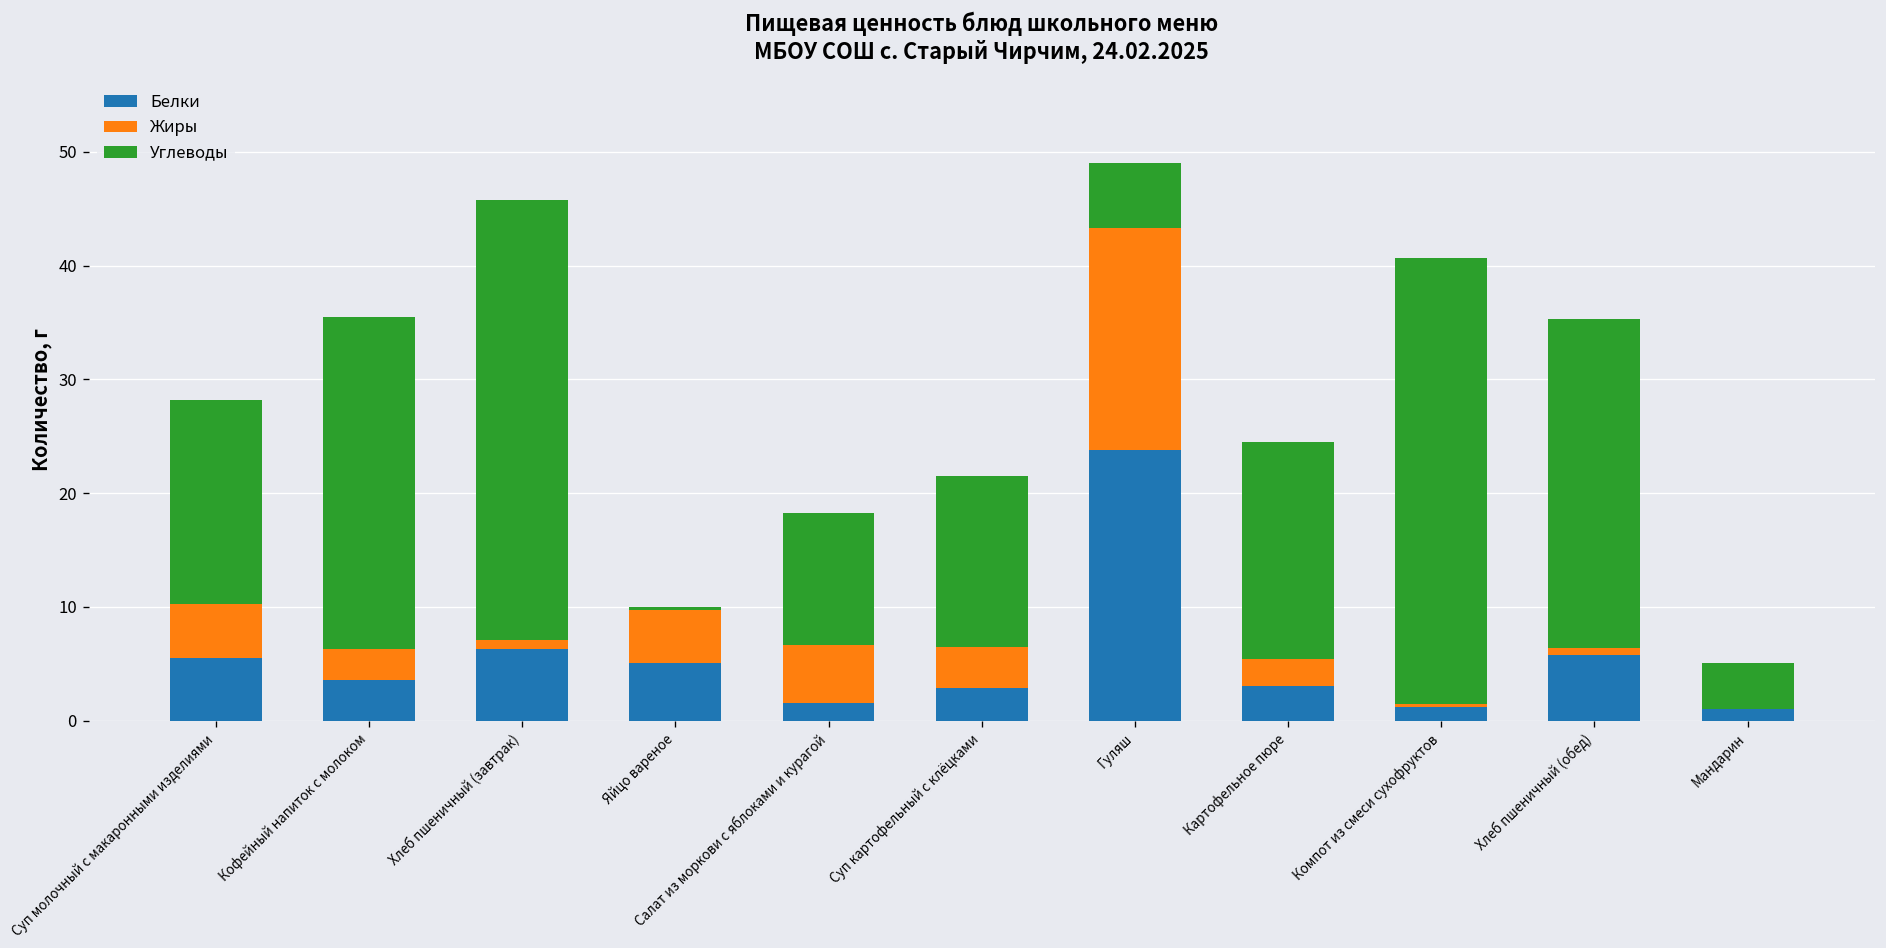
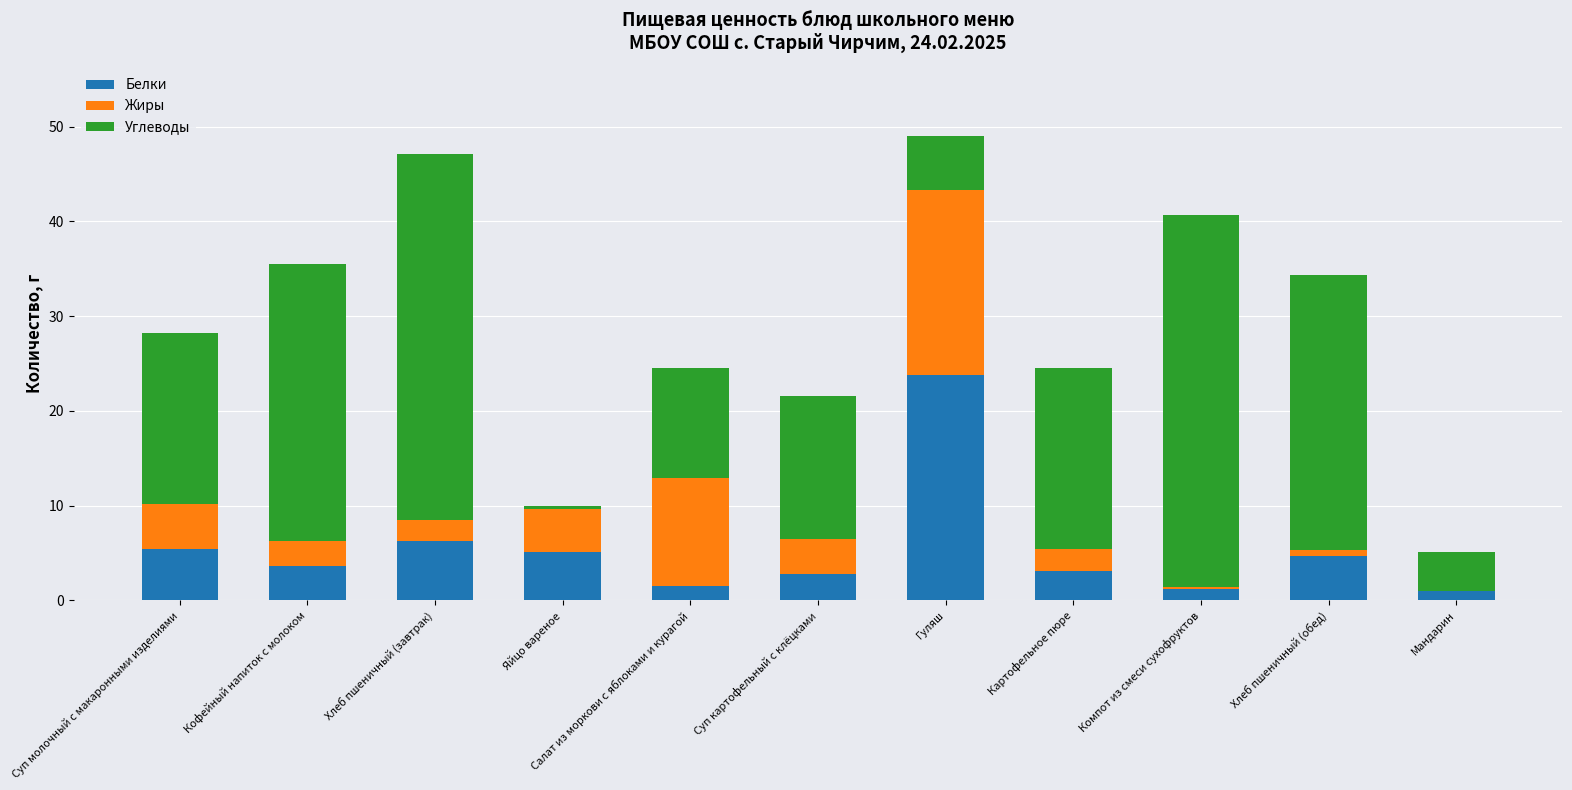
Жиры, Хлеб пшеничный (завтрак): 1 -> 2
Жиры, Салат из моркови с яблоками и курагой: 5 -> 11
Белки, Хлеб пшеничный (обед): 6 -> 5
